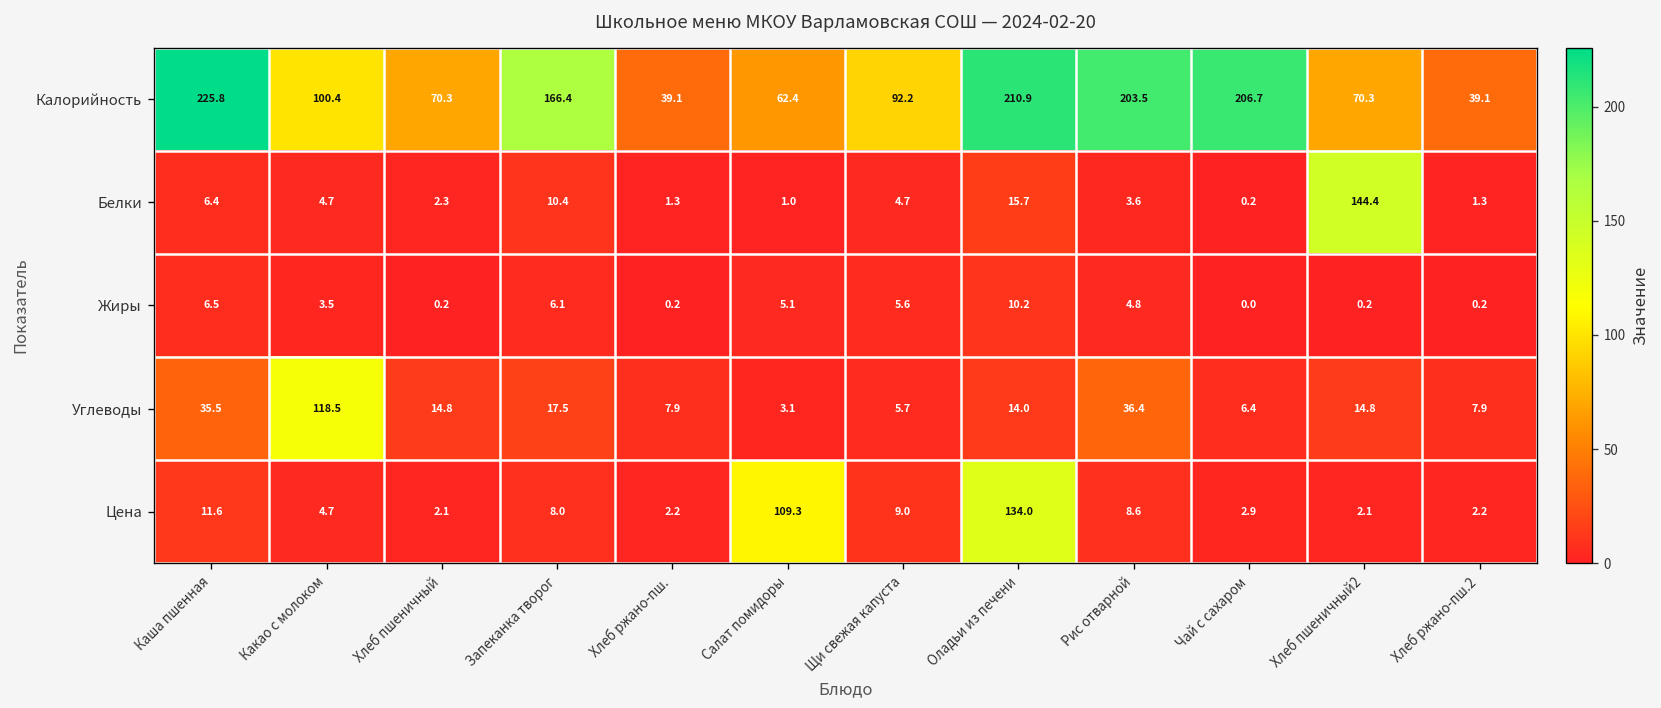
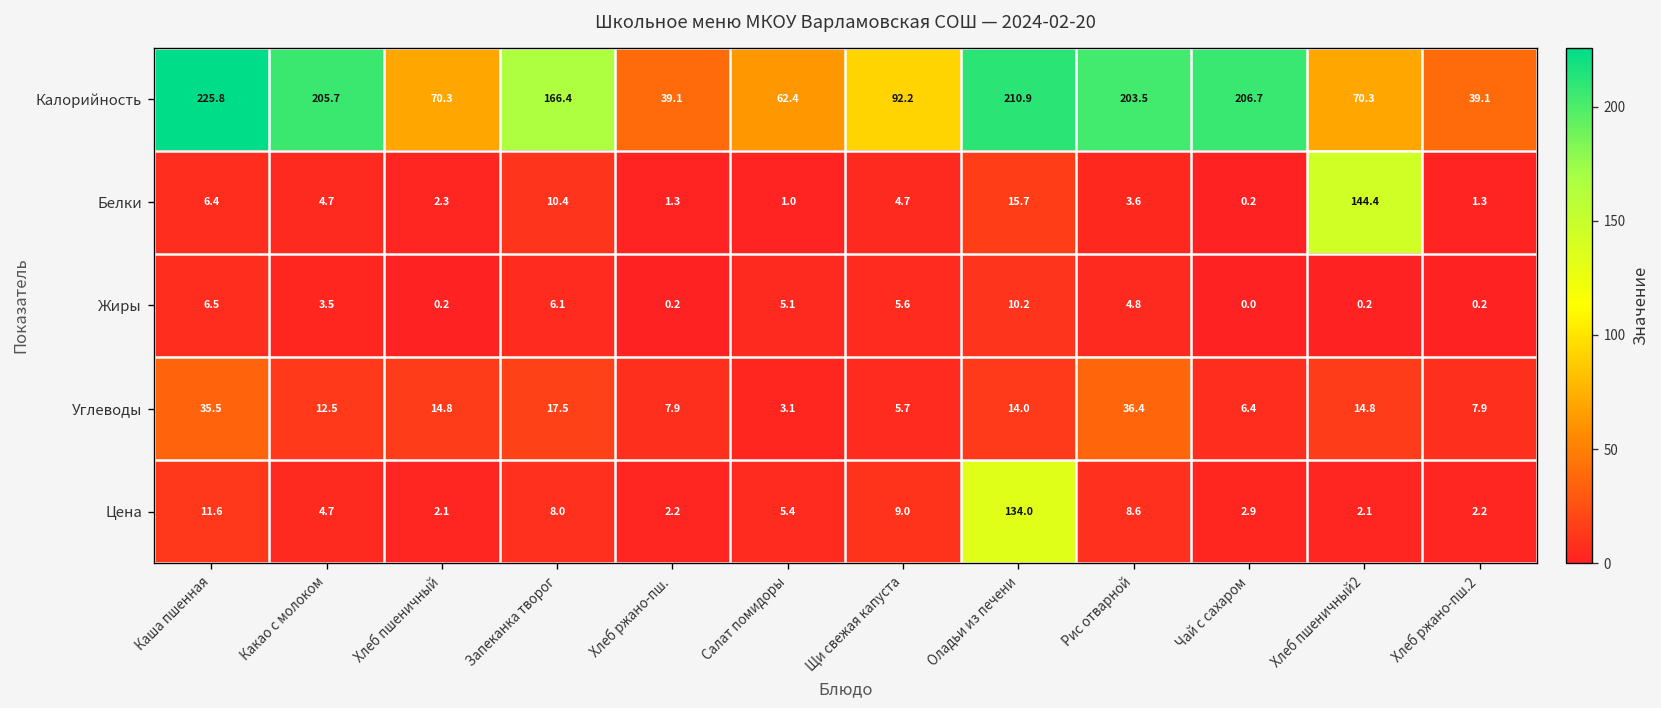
Калорийность, Какао с молоком: 100.4 -> 205.7
Углеводы, Какао с молоком: 118.5 -> 12.5
Цена, Салат помидоры: 109.3 -> 5.4
